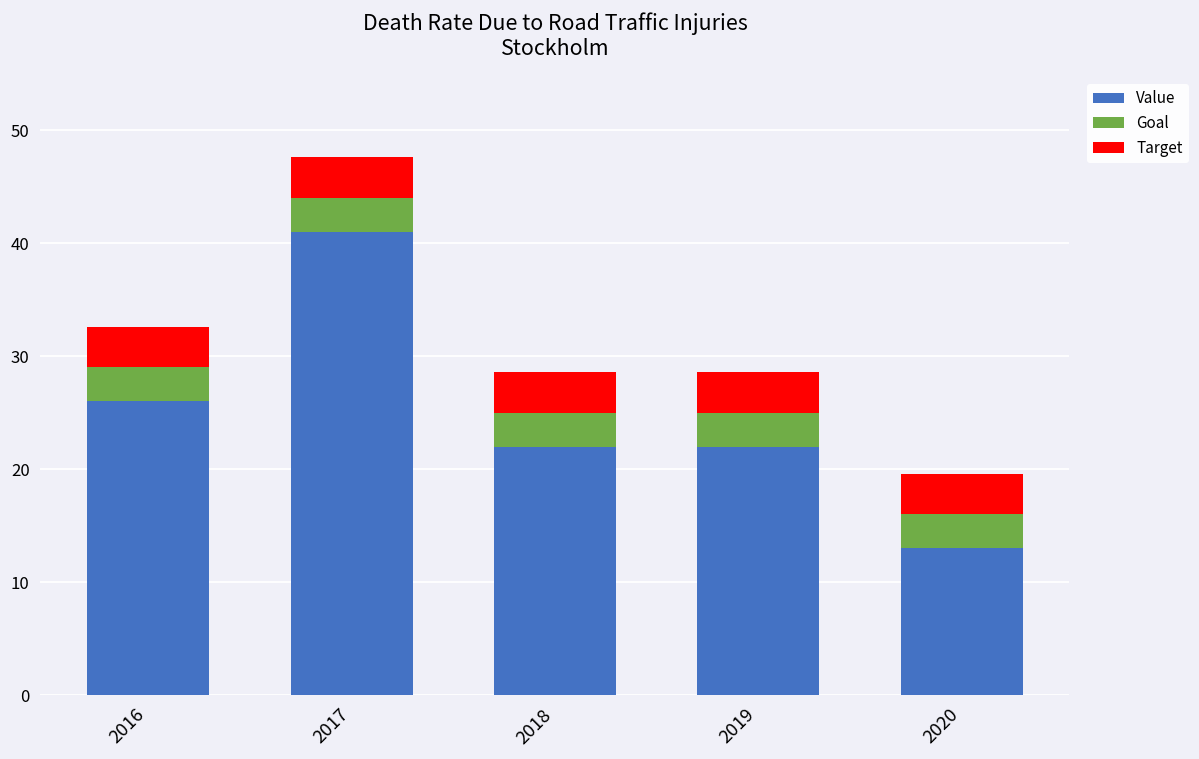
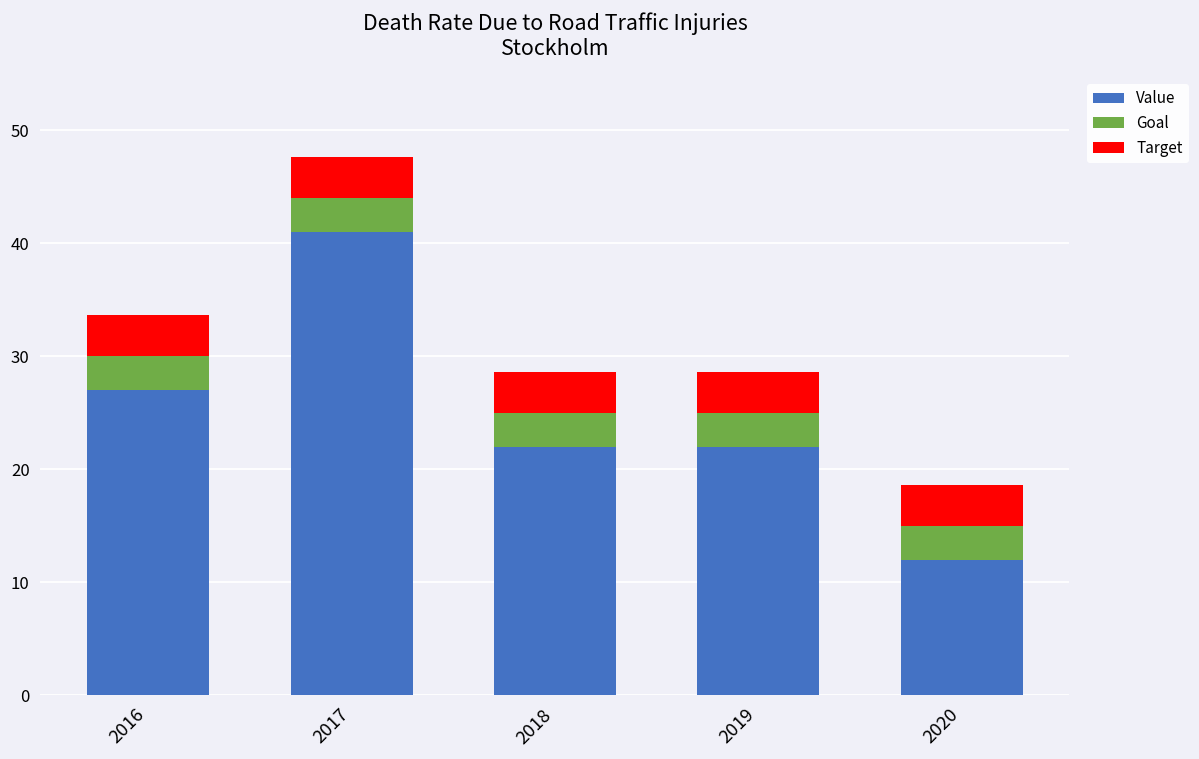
Value, 2016: 26 -> 27
Value, 2020: 13 -> 12
